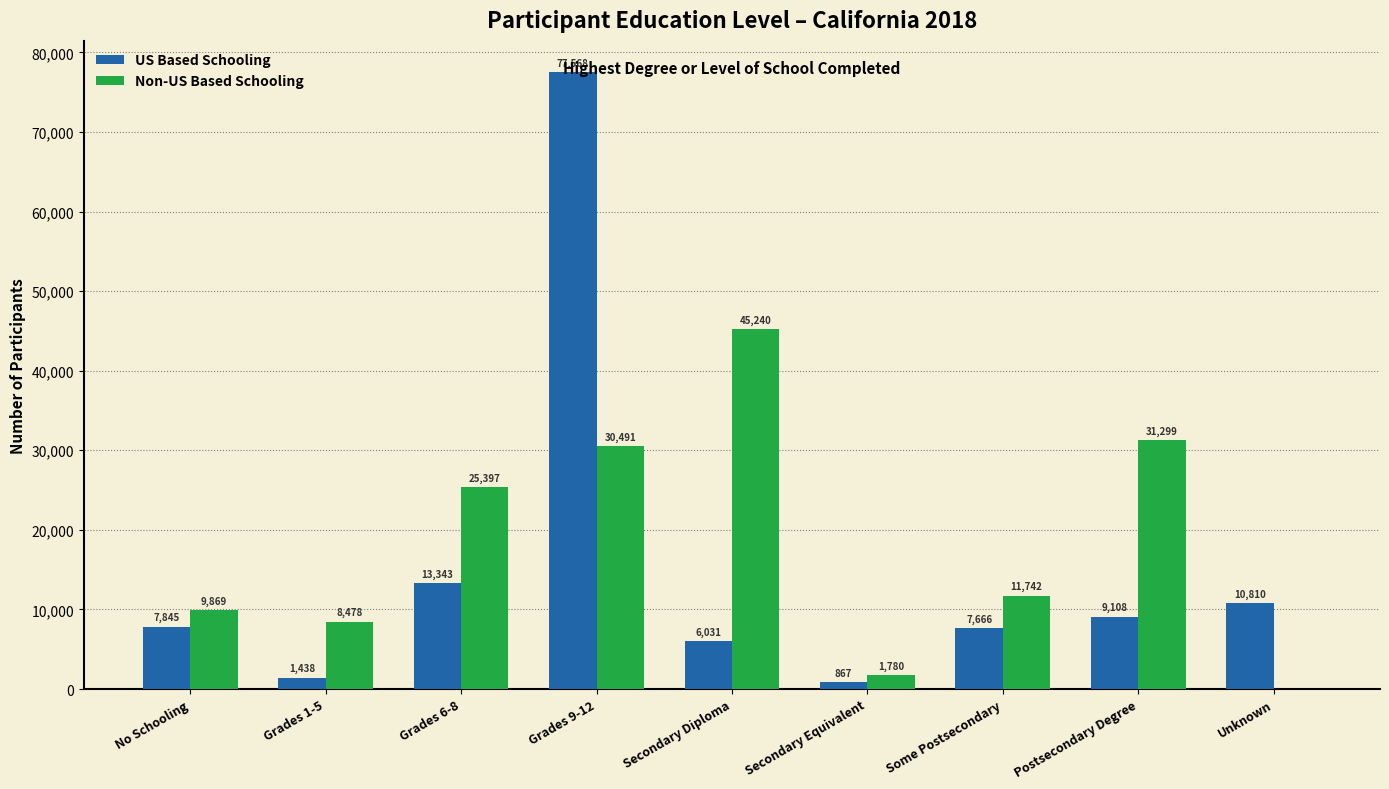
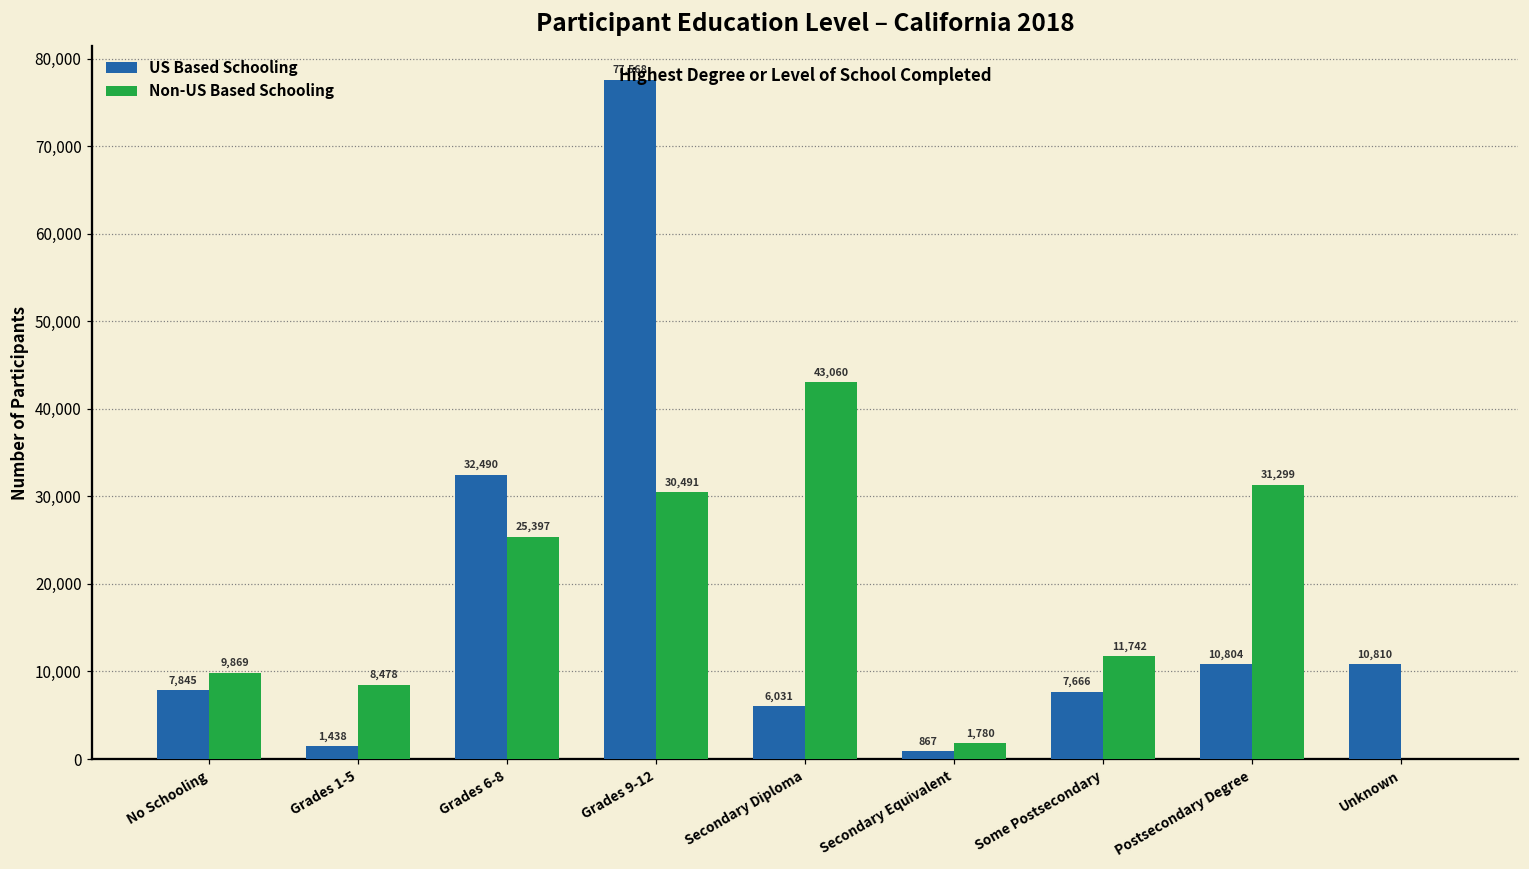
US Based Schooling, Grades 6-8: 13,343 -> 32,490
Non-US Based Schooling, Secondary Diploma: 45,240 -> 43,060
US Based Schooling, Postsecondary Degree: 9,108 -> 10,804
